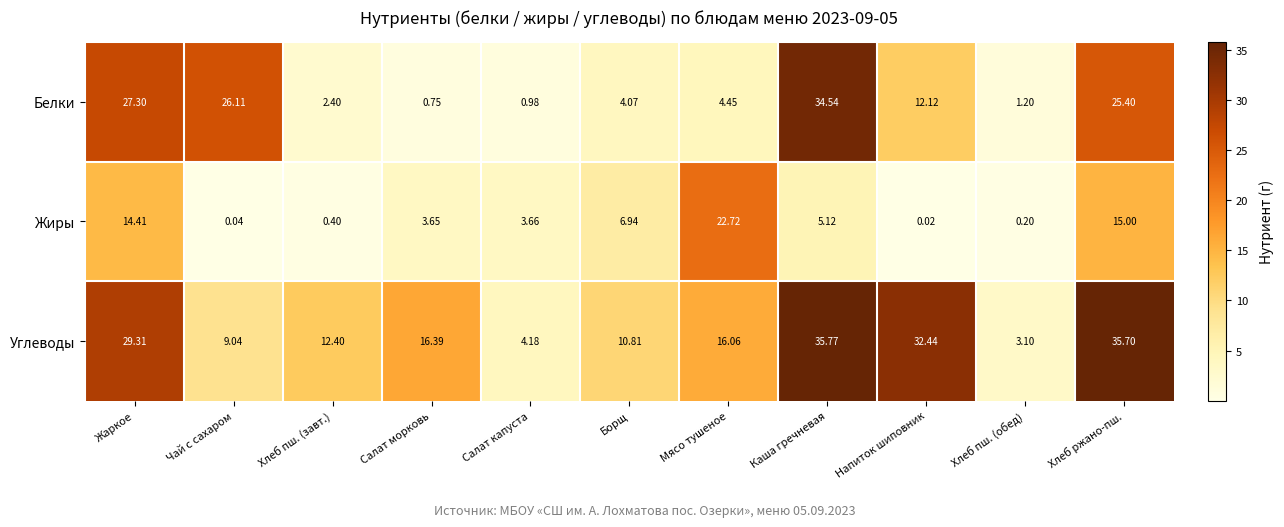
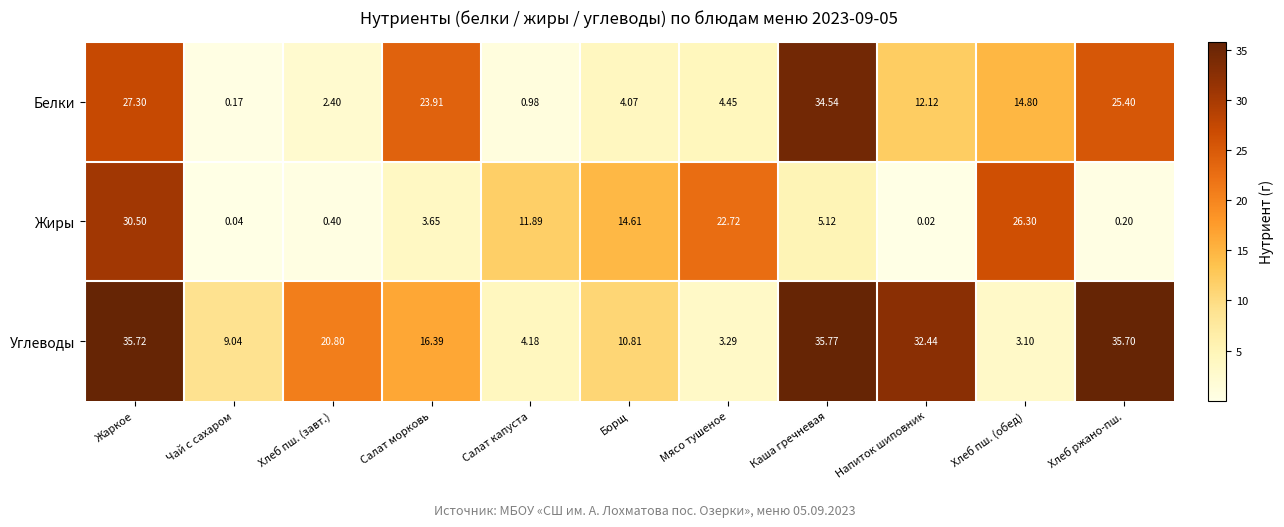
Белки, Чай с сахаром: 26.11 -> 0.17
Белки, Салат морковь: 0.75 -> 23.91
Белки, Хлеб пш. (обед): 1.20 -> 14.80
Жиры, Жаркое: 14.41 -> 30.50
Жиры, Салат капуста: 3.66 -> 11.89
Жиры, Борщ: 6.94 -> 14.61
Жиры, Хлеб пш. (обед): 0.20 -> 26.30
Жиры, Хлеб ржано-пш.: 15.00 -> 0.20
Углеводы, Жаркое: 29.31 -> 35.72
Углеводы, Хлеб пш. (завт.): 12.40 -> 20.80
Углеводы, Мясо тушеное: 16.06 -> 3.29
